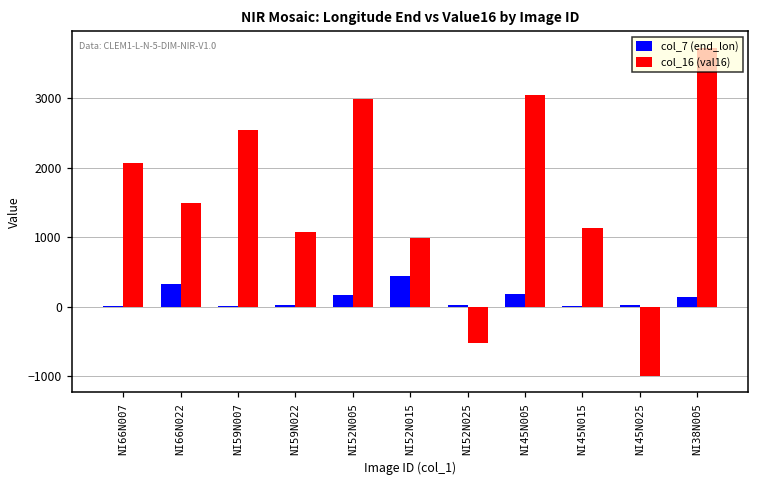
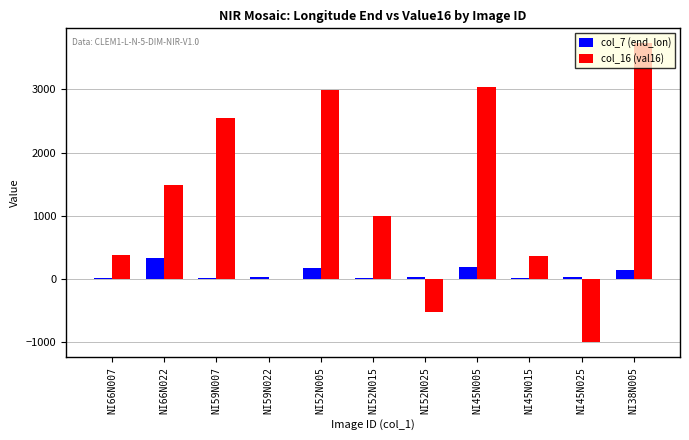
col_16 (val16), NI66N007: 2100 -> 400
col_16 (val16), NI59N022: 1100 -> 0
col_7 (end_lon), NI52N015: 400 -> 0
col_16 (val16), NI45N015: 1100 -> 400
